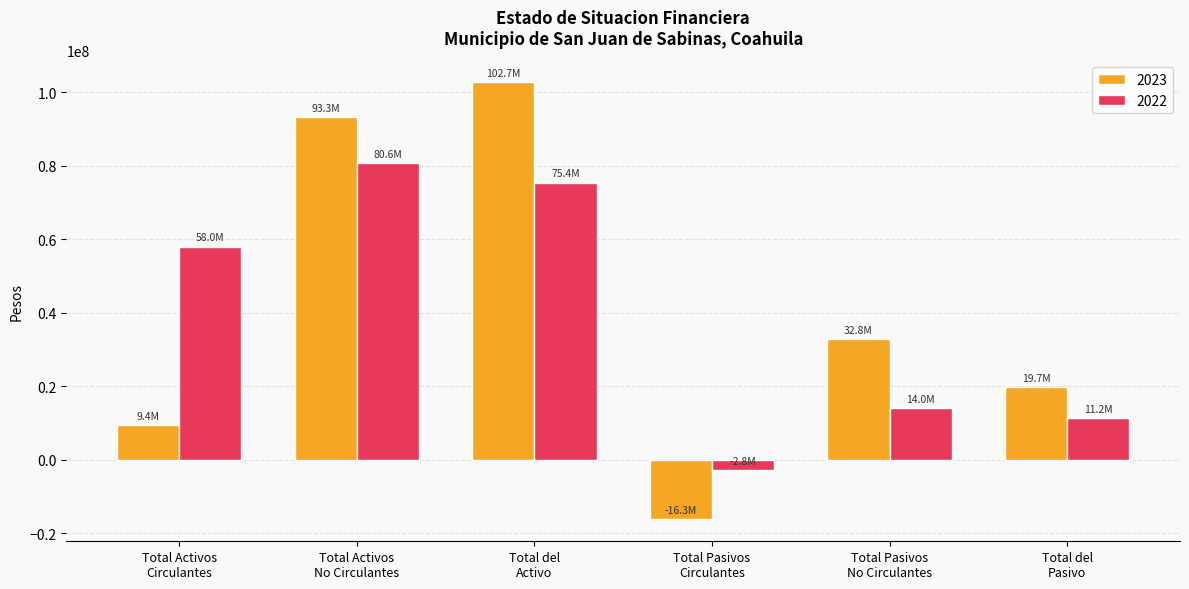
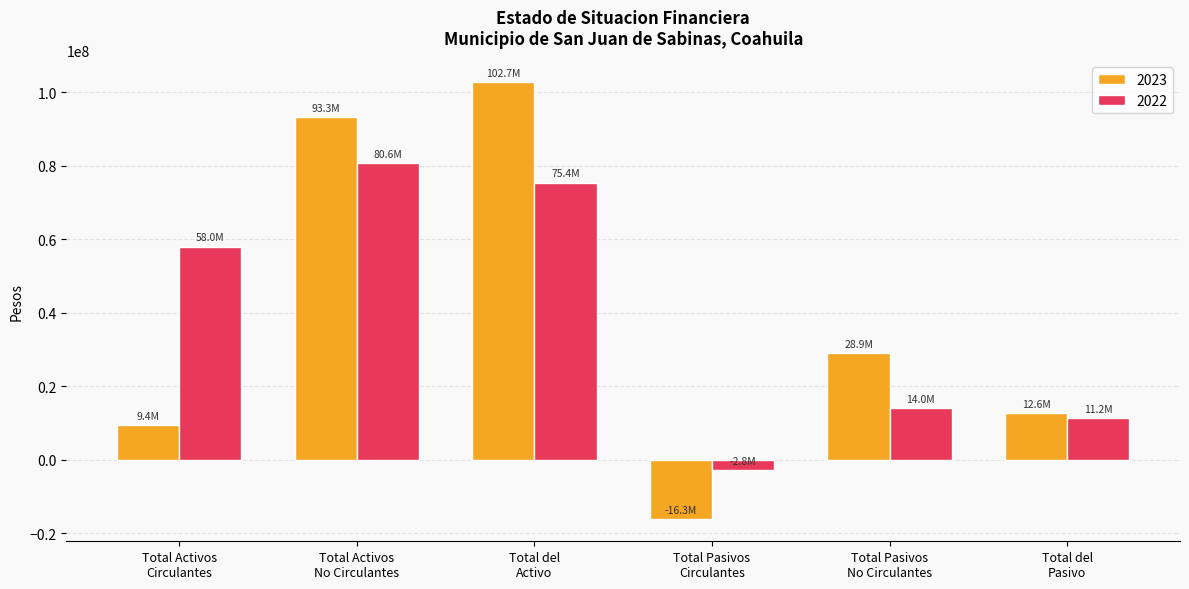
2023, Total Pasivos No Circulantes: 32.8M -> 28.9M
2023, Total del Pasivo: 19.7M -> 12.6M
